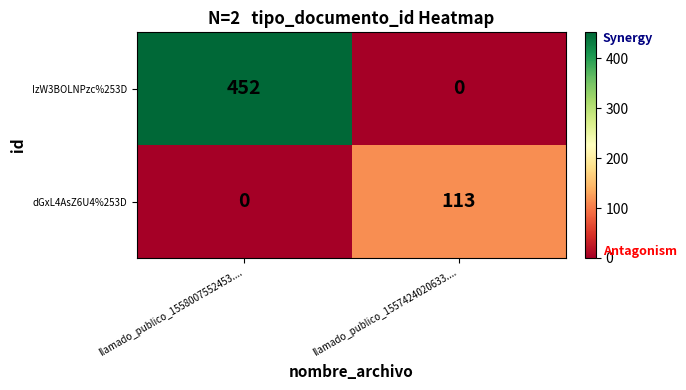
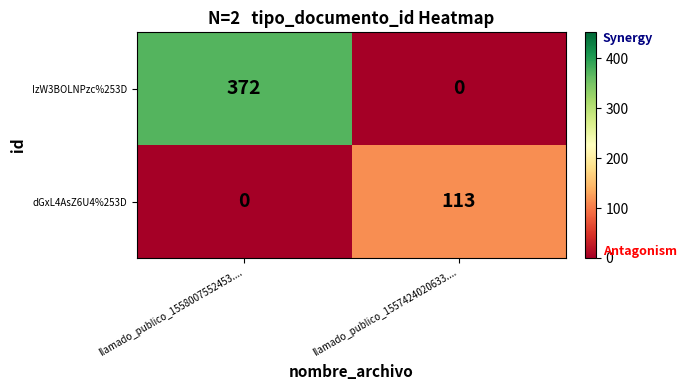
IzW3BOLNPzc%253D, llamado_publico_1558007552453....: 452 -> 372
